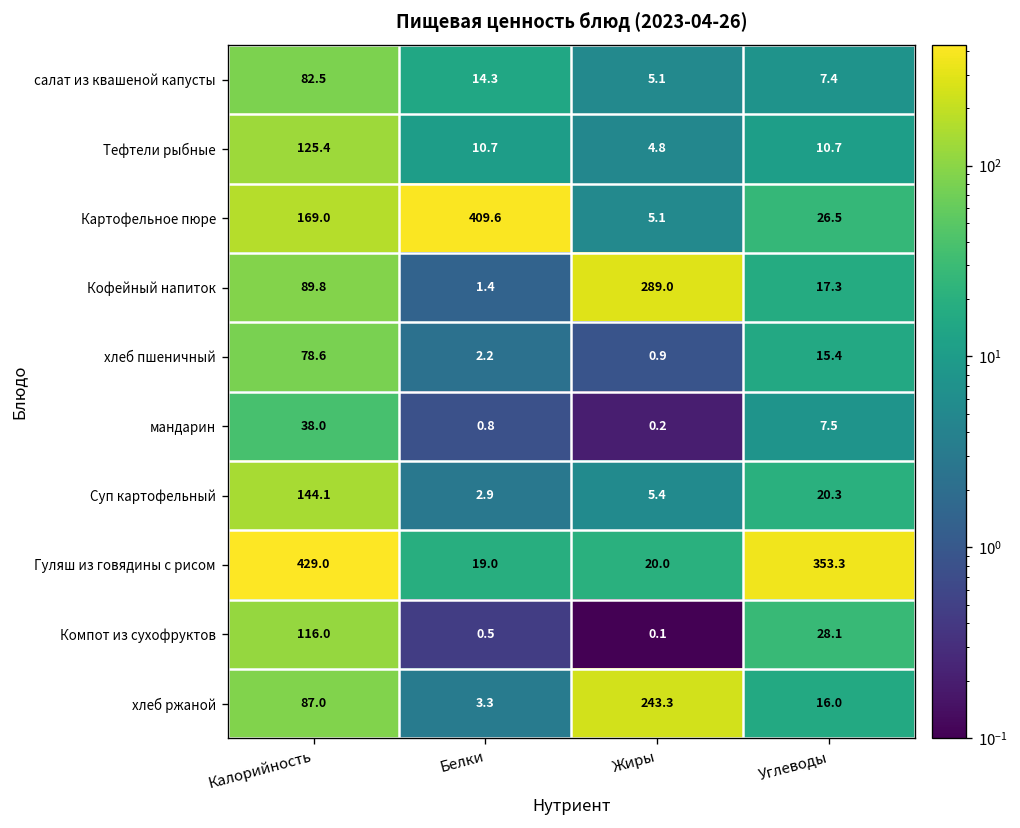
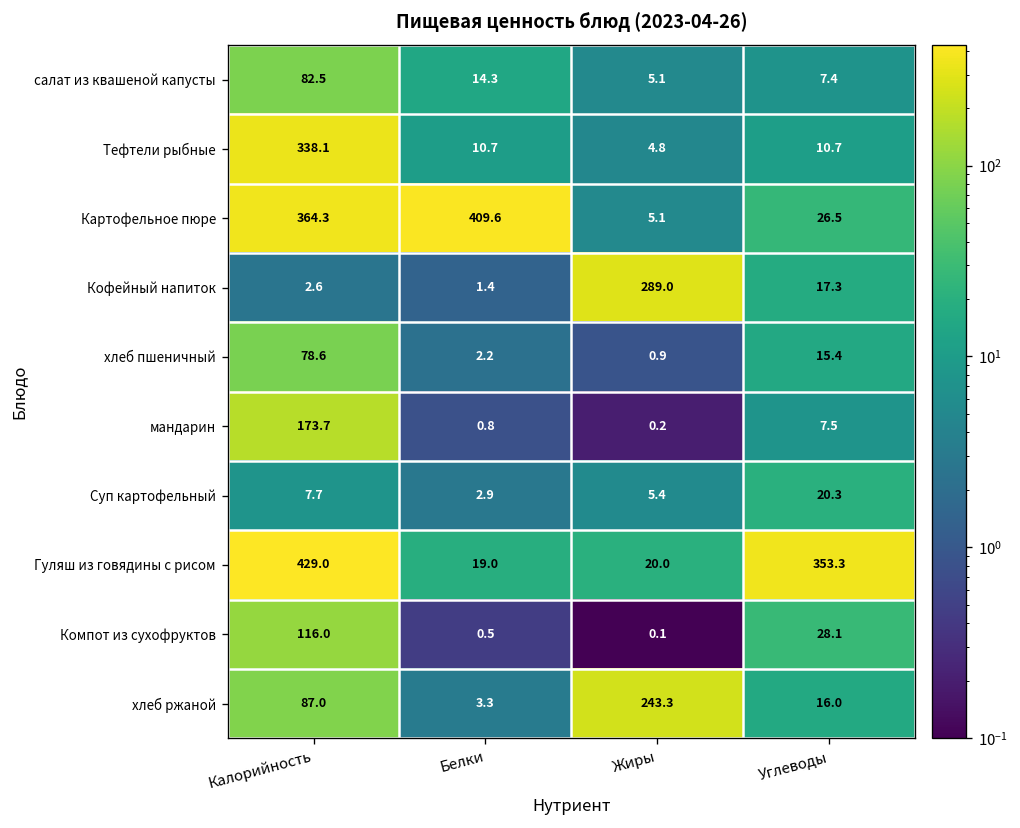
Тефтели рыбные, Калорийность: 125.4 -> 338.1
Картофельное пюре, Калорийность: 169.0 -> 364.3
Кофейный напиток, Калорийность: 89.8 -> 2.6
мандарин, Калорийность: 38.0 -> 173.7
Суп картофельный, Калорийность: 144.1 -> 7.7
